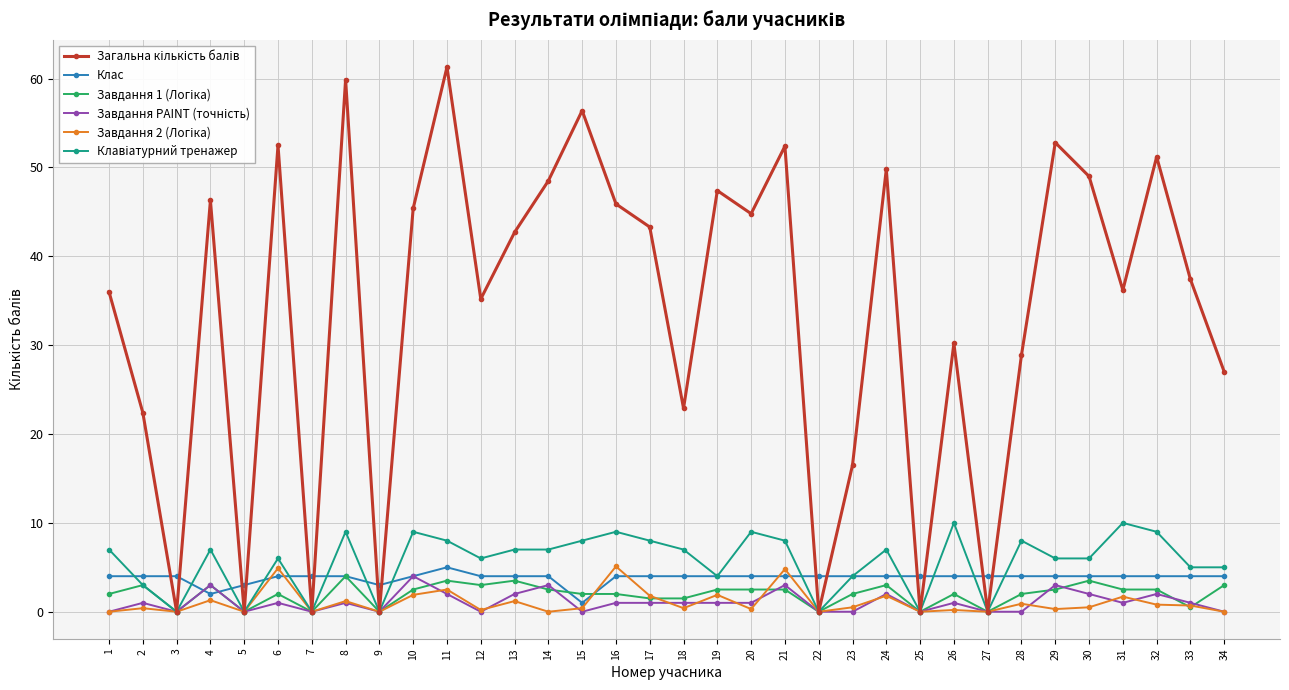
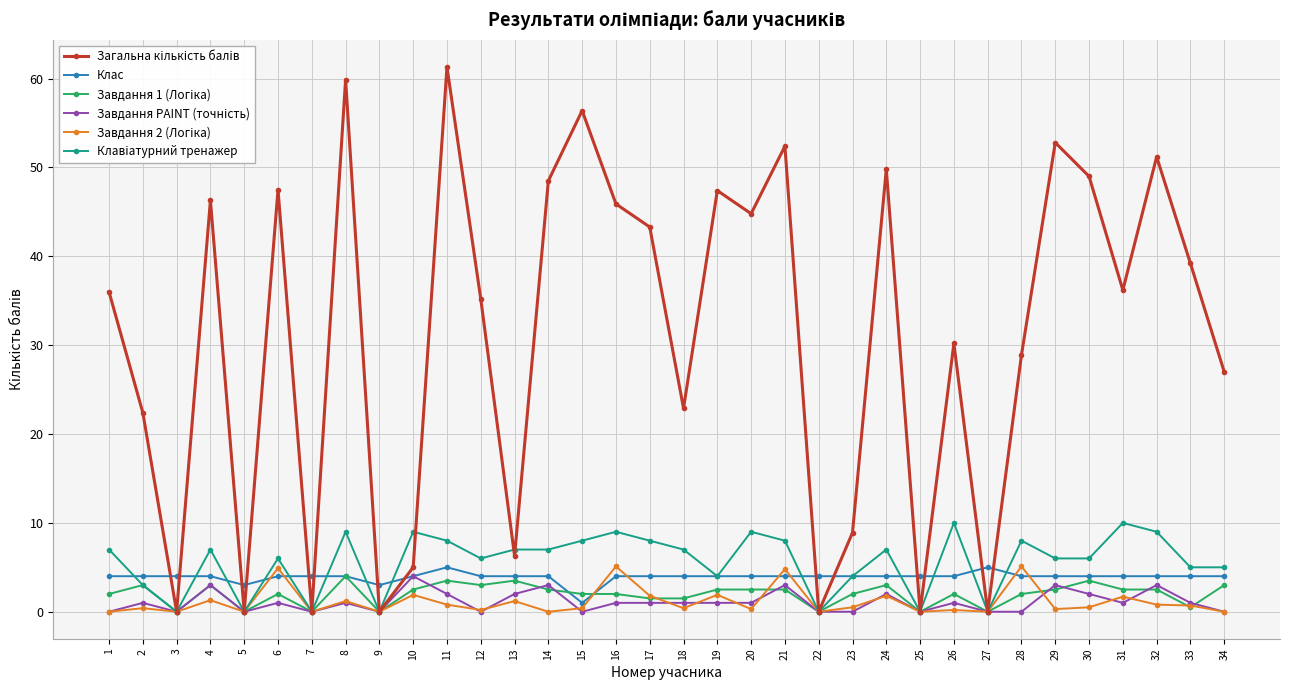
Клас, 4: 2 -> 4
Загальна кількість балів, 6: 53 -> 48
Загальна кількість балів, 10: 45 -> 5
Завдання 2 (Логіка), 11: 3 -> 1
Загальна кількість балів, 13: 43 -> 6
Загальна кількість балів, 23: 17 -> 9
Клас, 27: 4 -> 5
Завдання 2 (Логіка), 28: 1 -> 5
Завдання PAINT (точність), 32: 2 -> 3
Загальна кількість балів, 33: 37 -> 39
